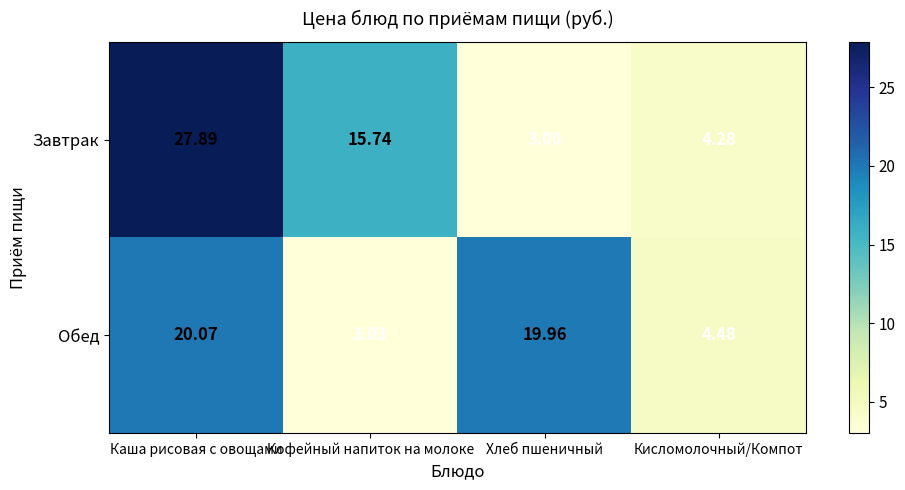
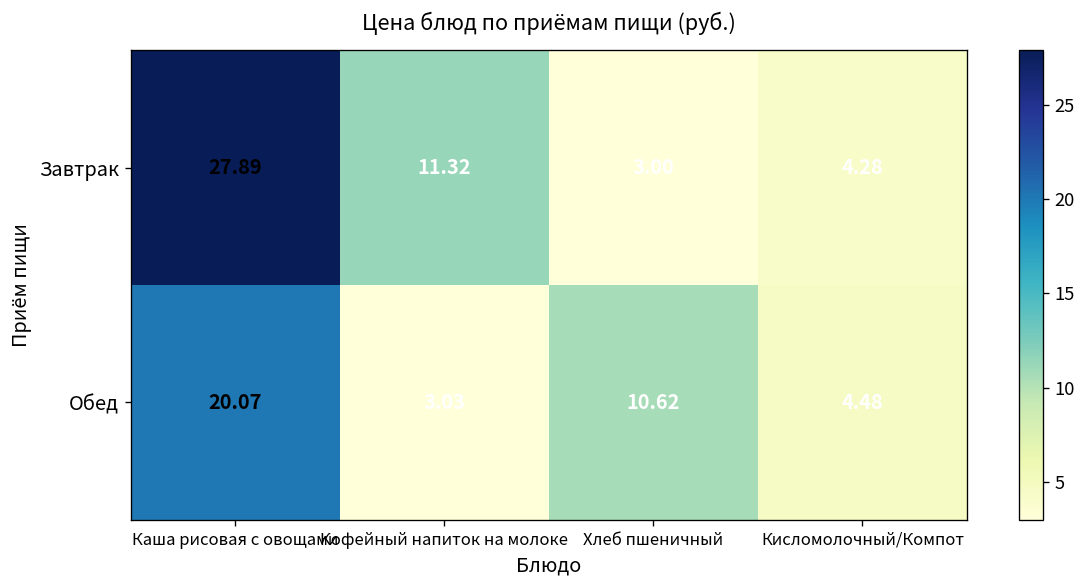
Завтрак, Кофейный напиток на молоке: 15.74 -> 11.32
Обед, Хлеб пшеничный: 19.96 -> 10.62
